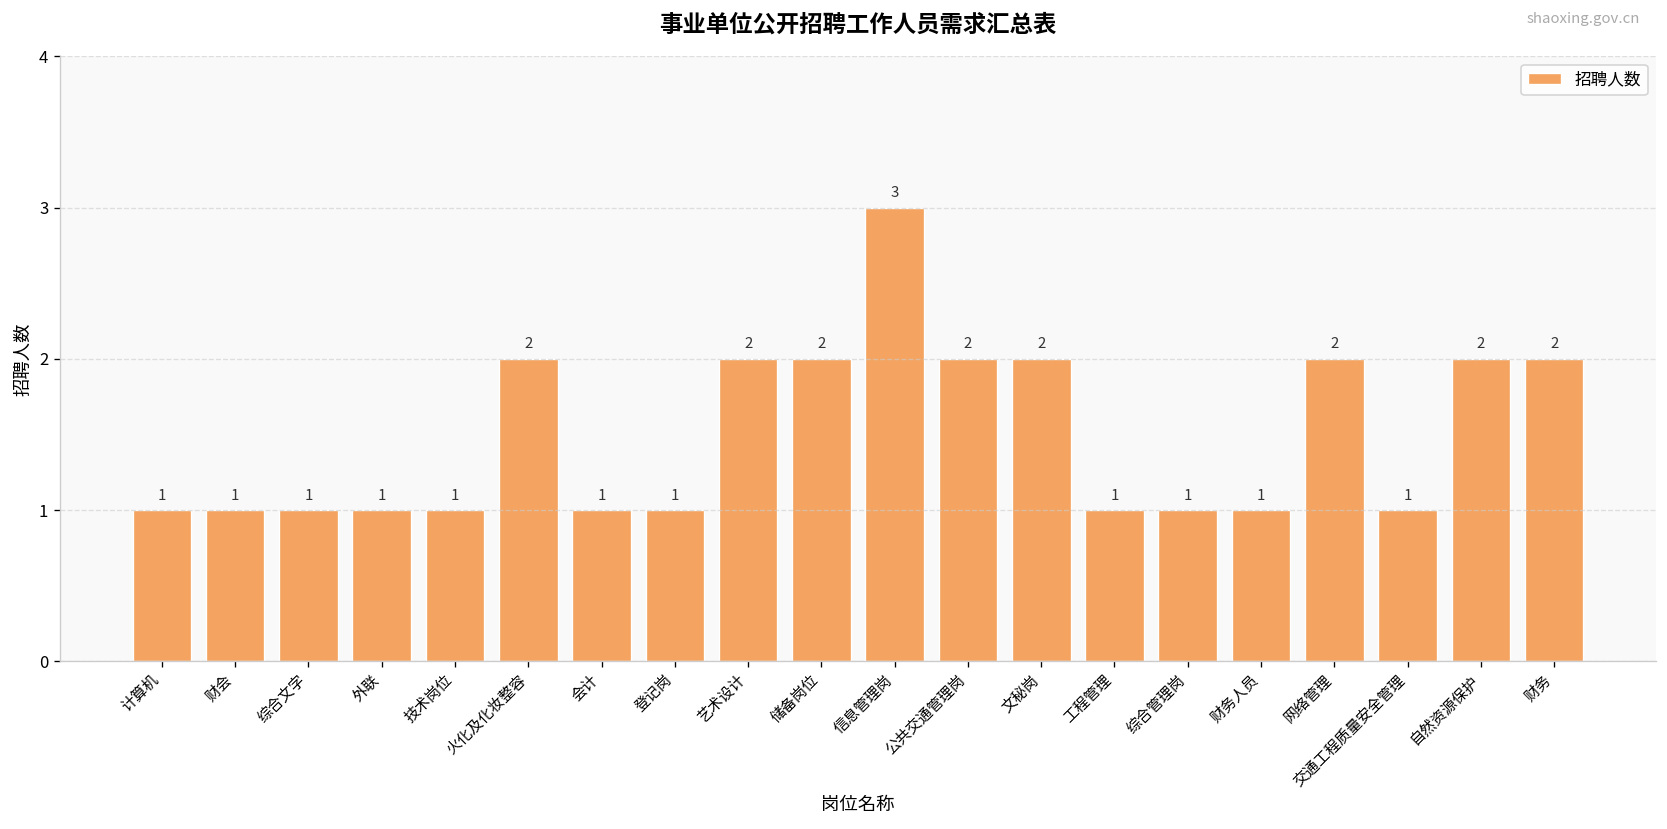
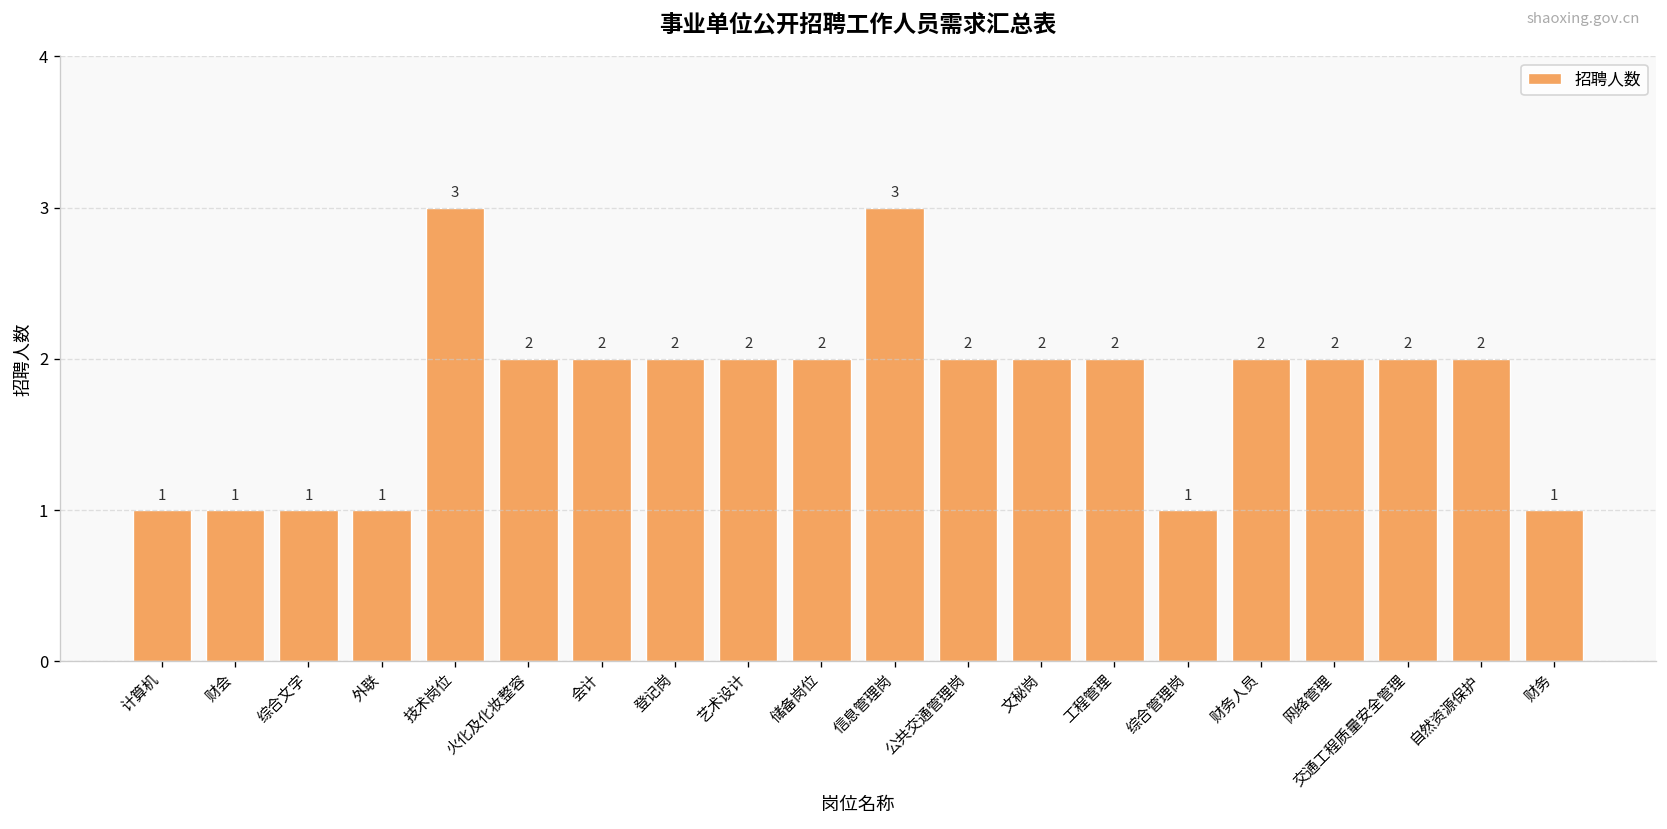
技术岗位: 1 -> 3
会计: 1 -> 2
登记岗: 1 -> 2
工程管理: 1 -> 2
财务人员: 1 -> 2
交通工程质量安全管理: 1 -> 2
财务: 2 -> 1
